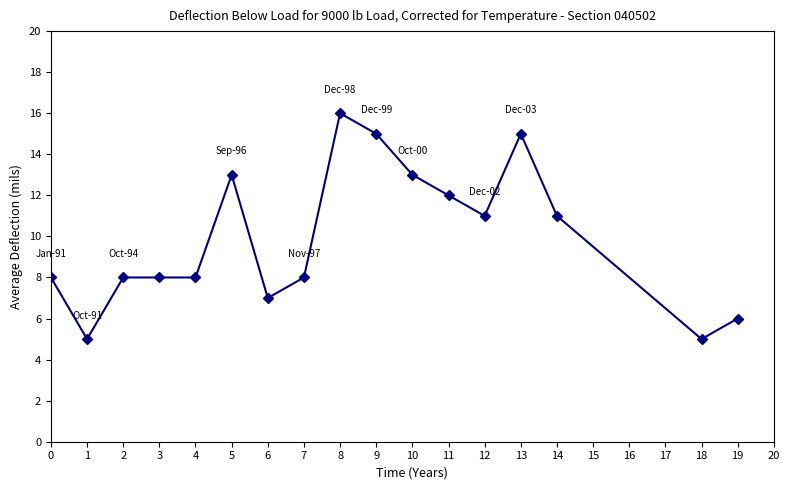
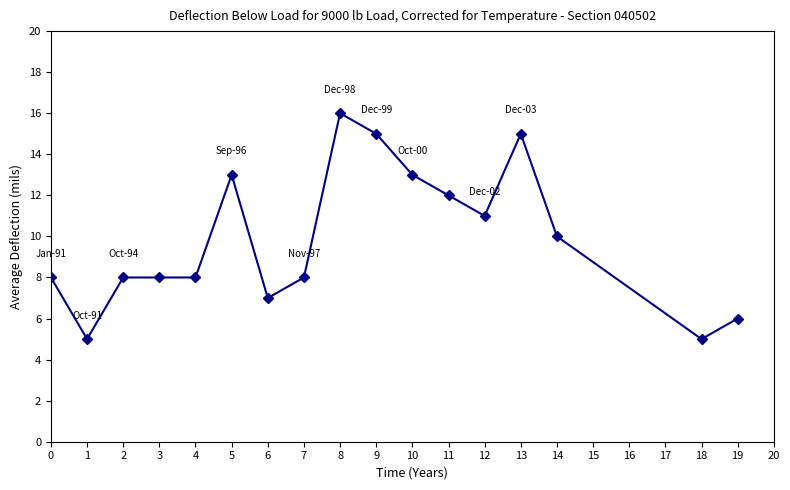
14: 11 -> 10
